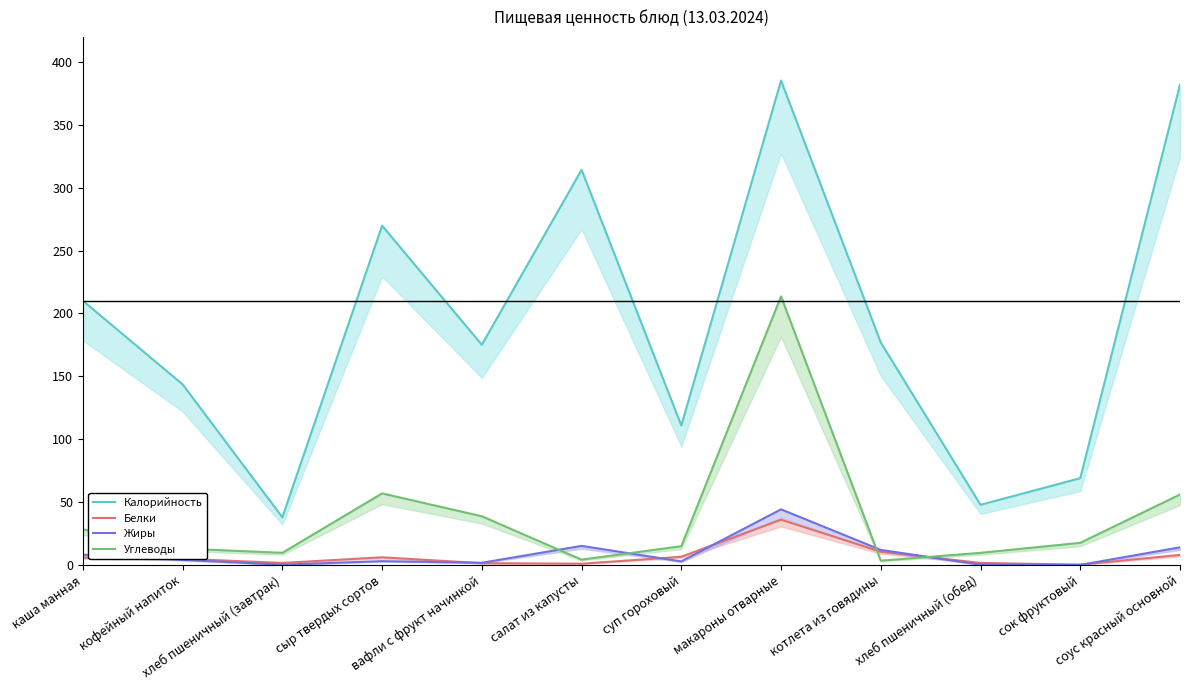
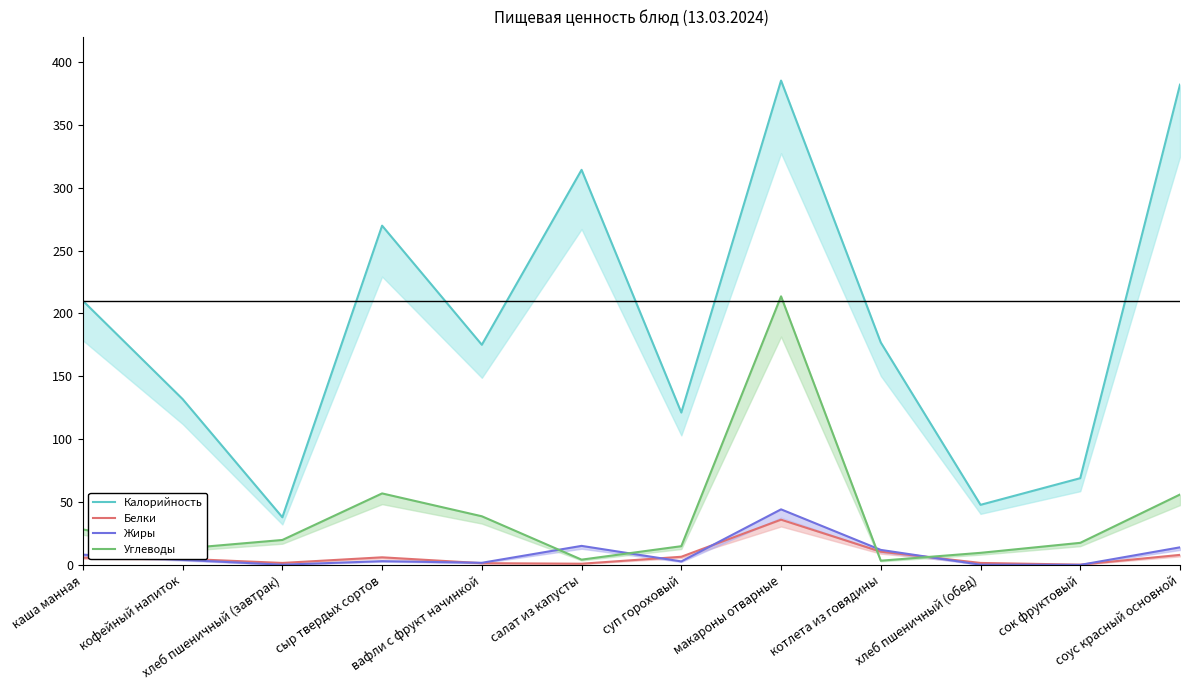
Калорийность, кофейный напиток: 144 -> 132
Углеводы, хлеб пшеничный (завтрак): 10 -> 20
Калорийность, суп гороховый: 111 -> 121
